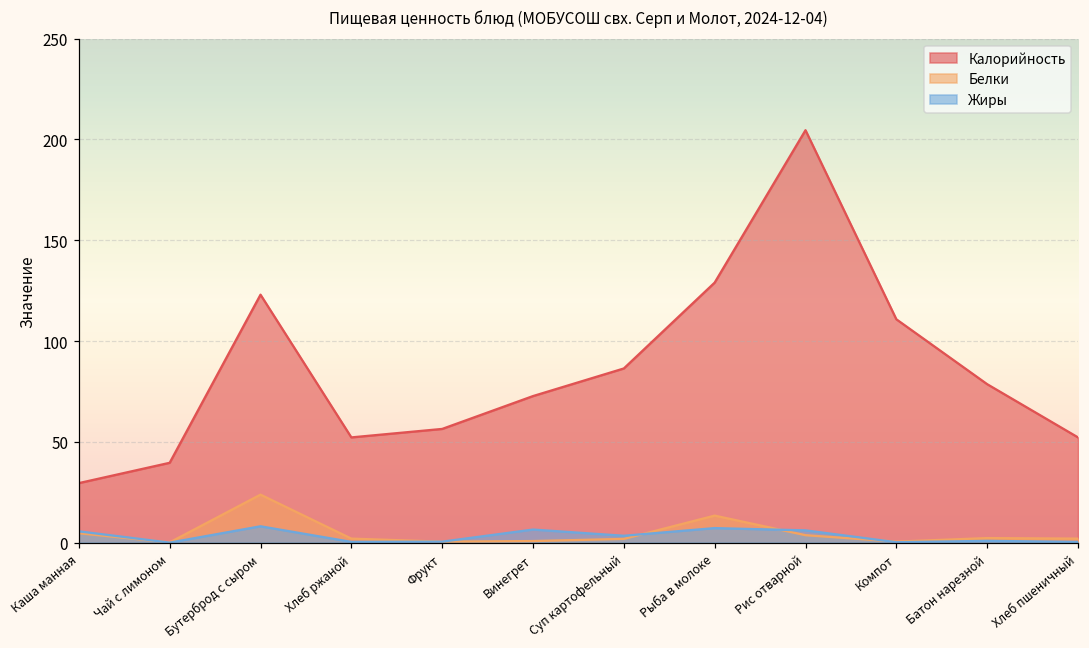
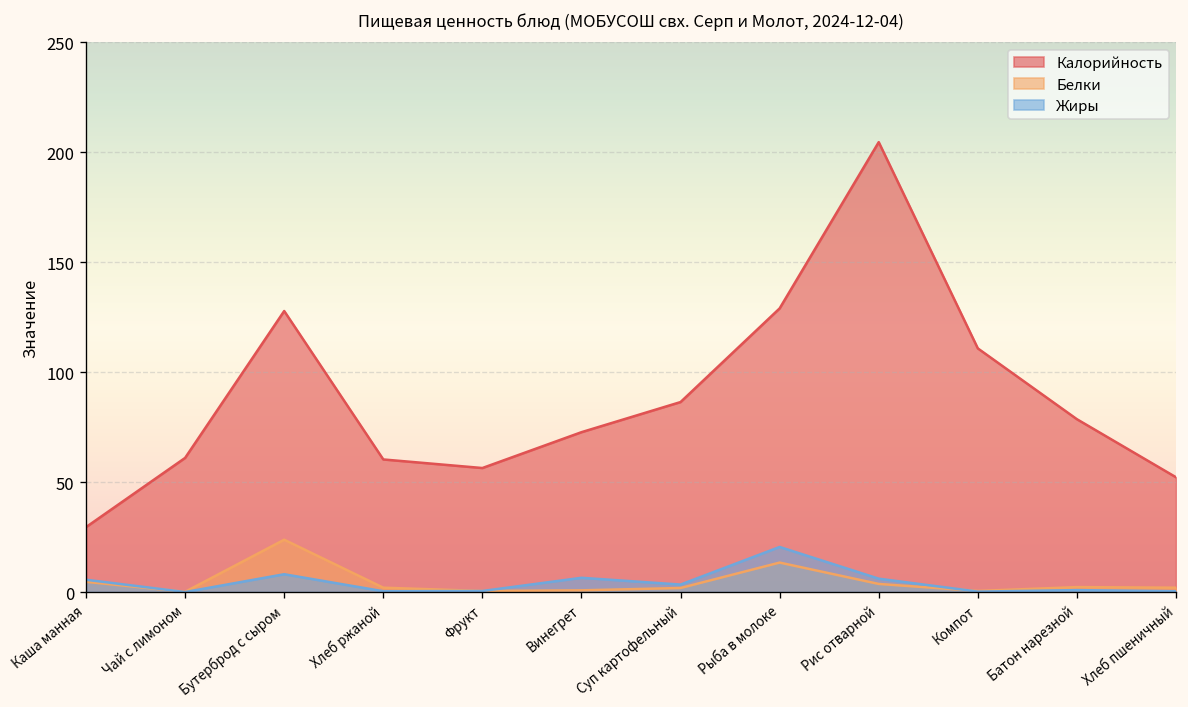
Калорийность, Чай с лимоном: 40 -> 61
Калорийность, Бутерброд с сыром: 123 -> 128
Калорийность, Хлеб ржаной: 52 -> 60
Жиры, Рыба в молоке: 7 -> 21
